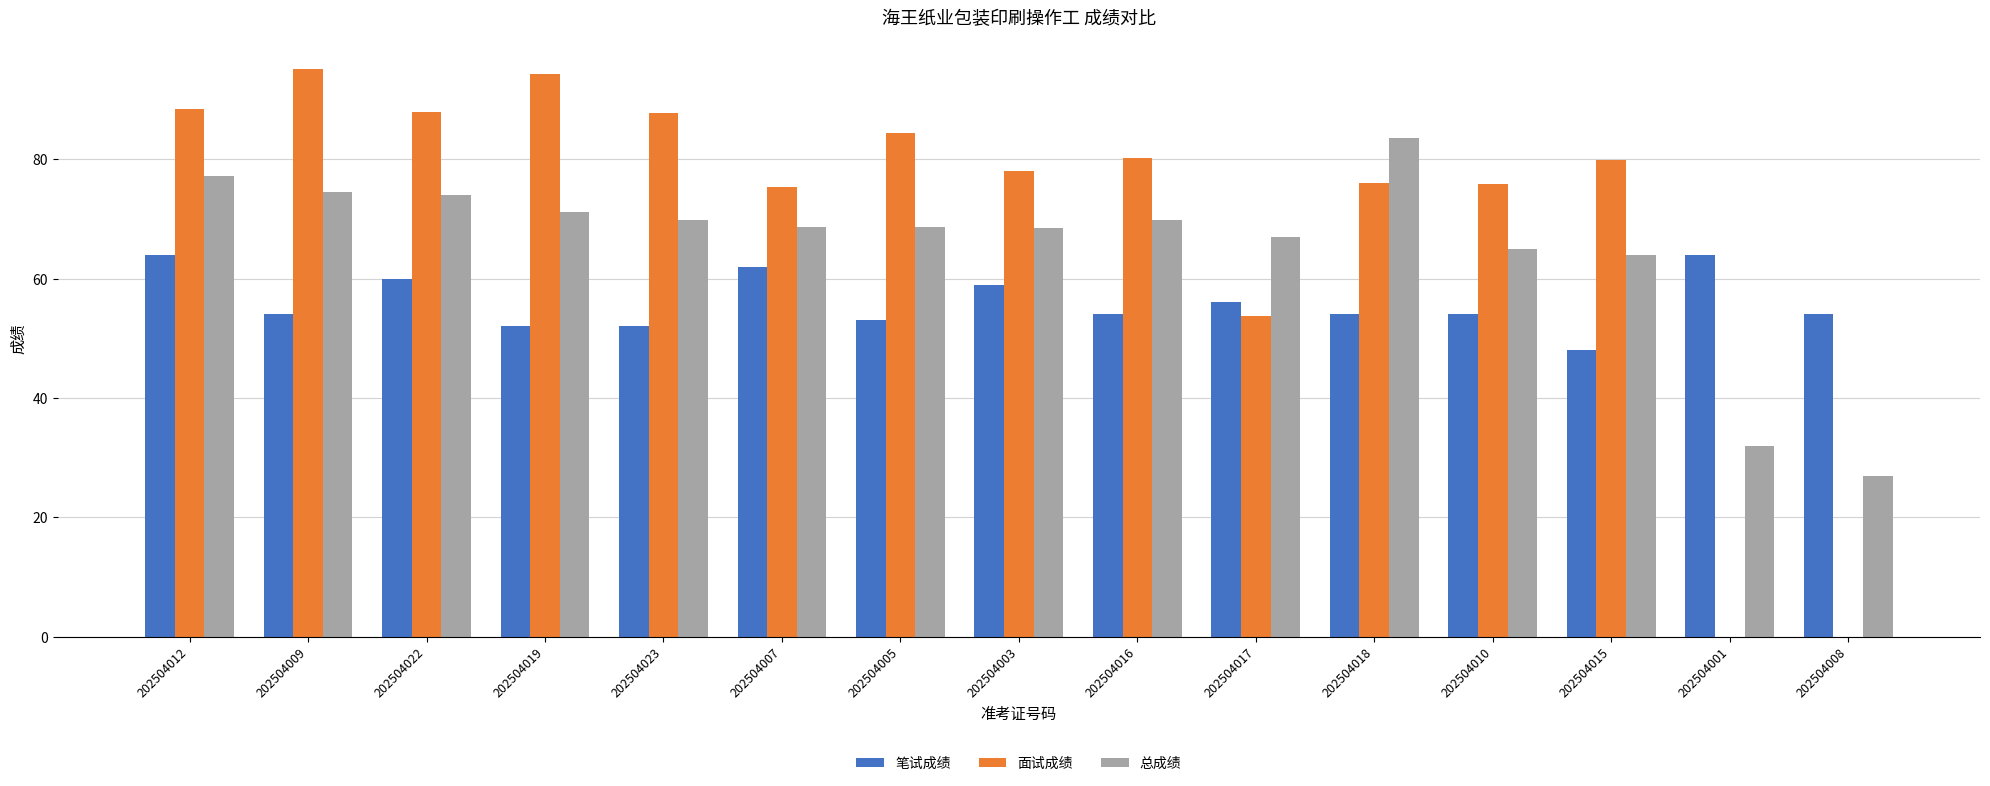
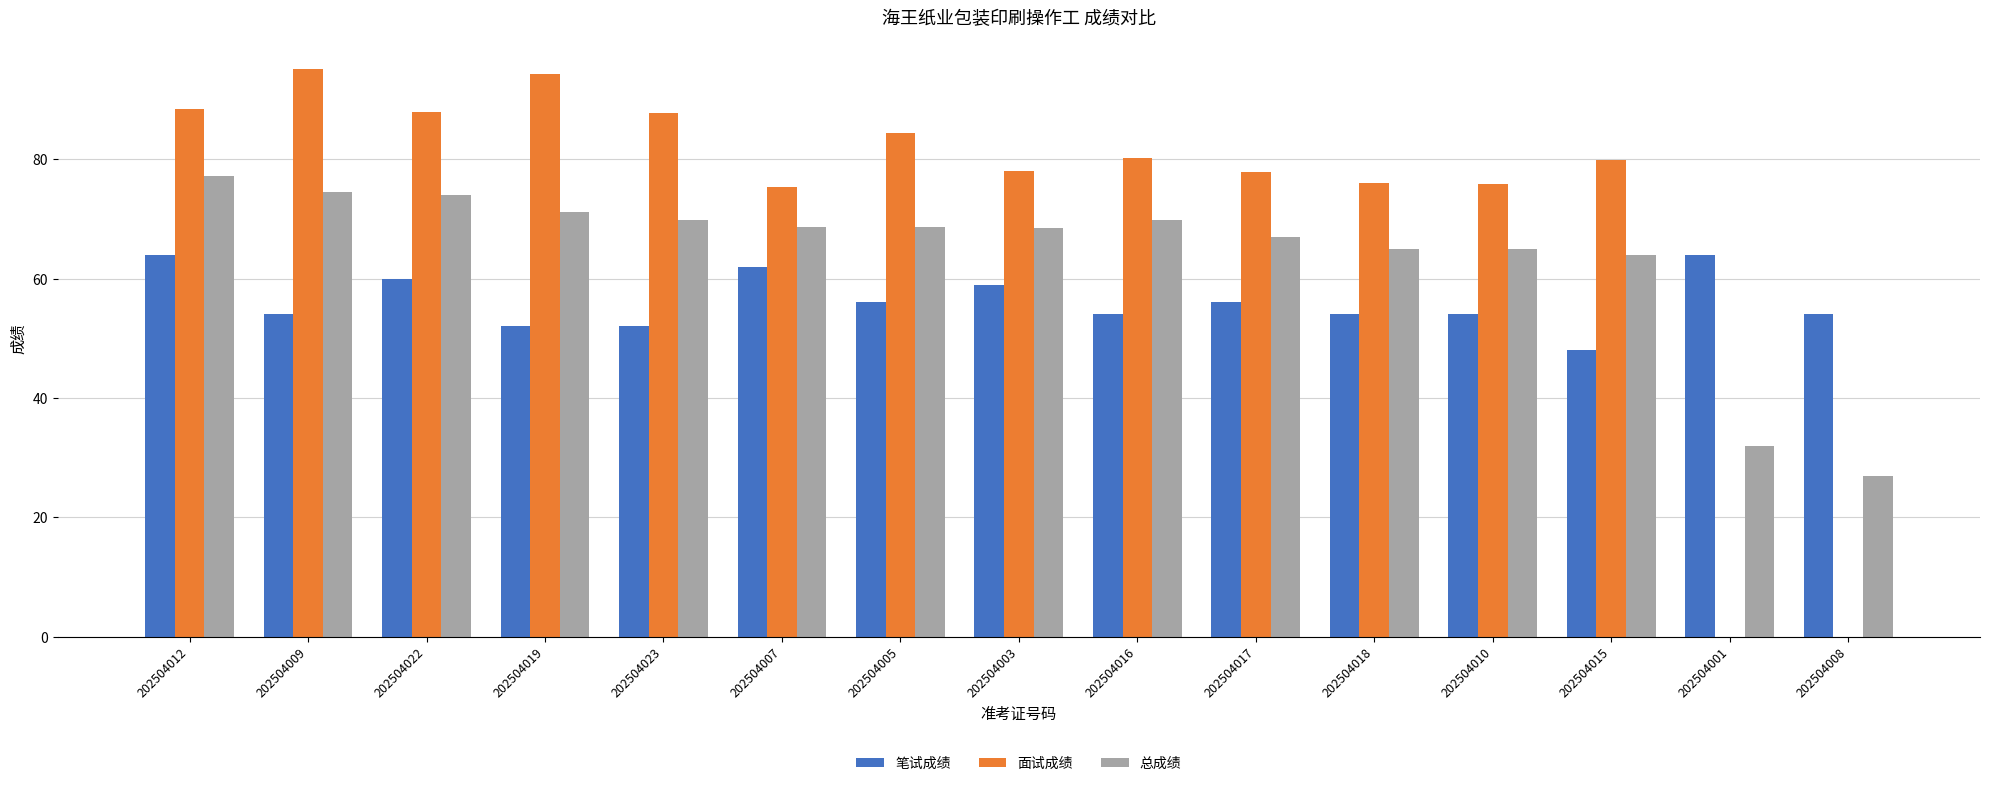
笔试成绩, 202504005: 53 -> 56
面试成绩, 202504017: 54 -> 78
总成绩, 202504018: 84 -> 65
